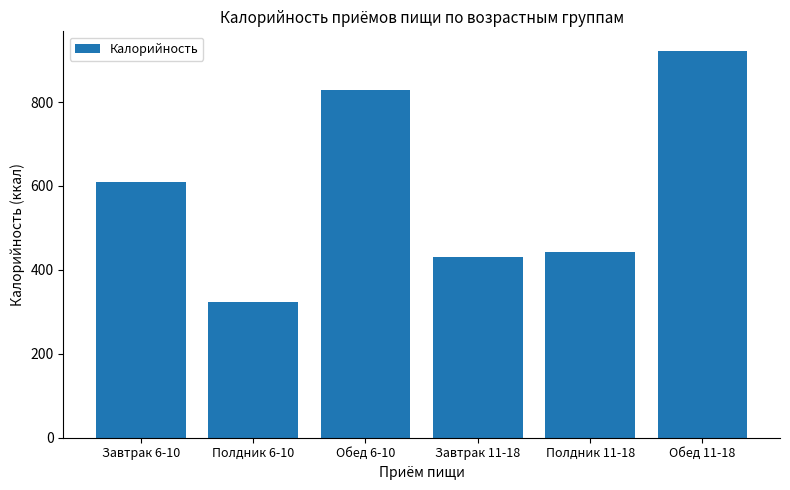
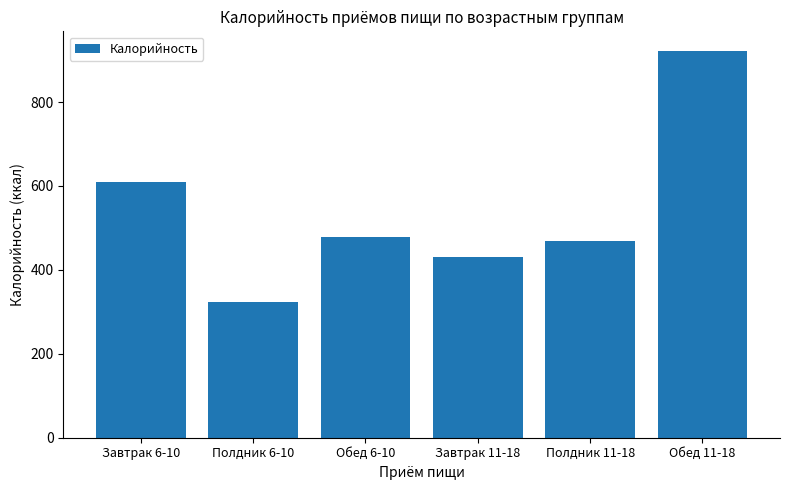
Обед 6-10: 830 -> 480
Полдник 11-18: 440 -> 470
